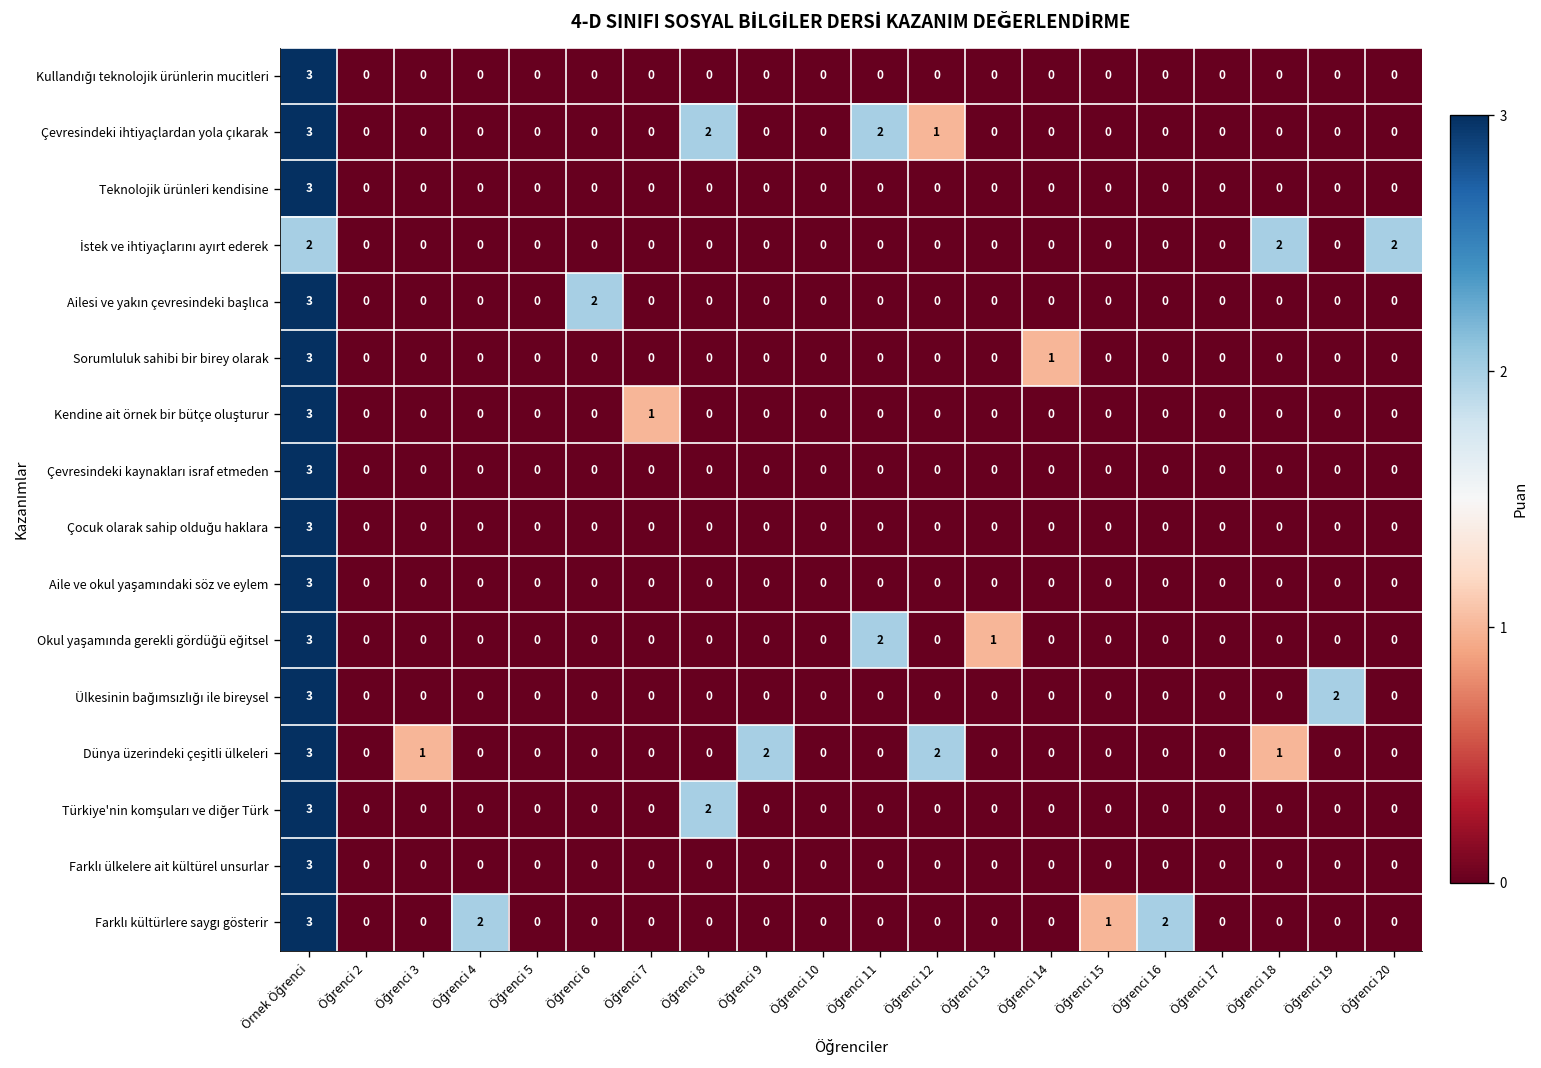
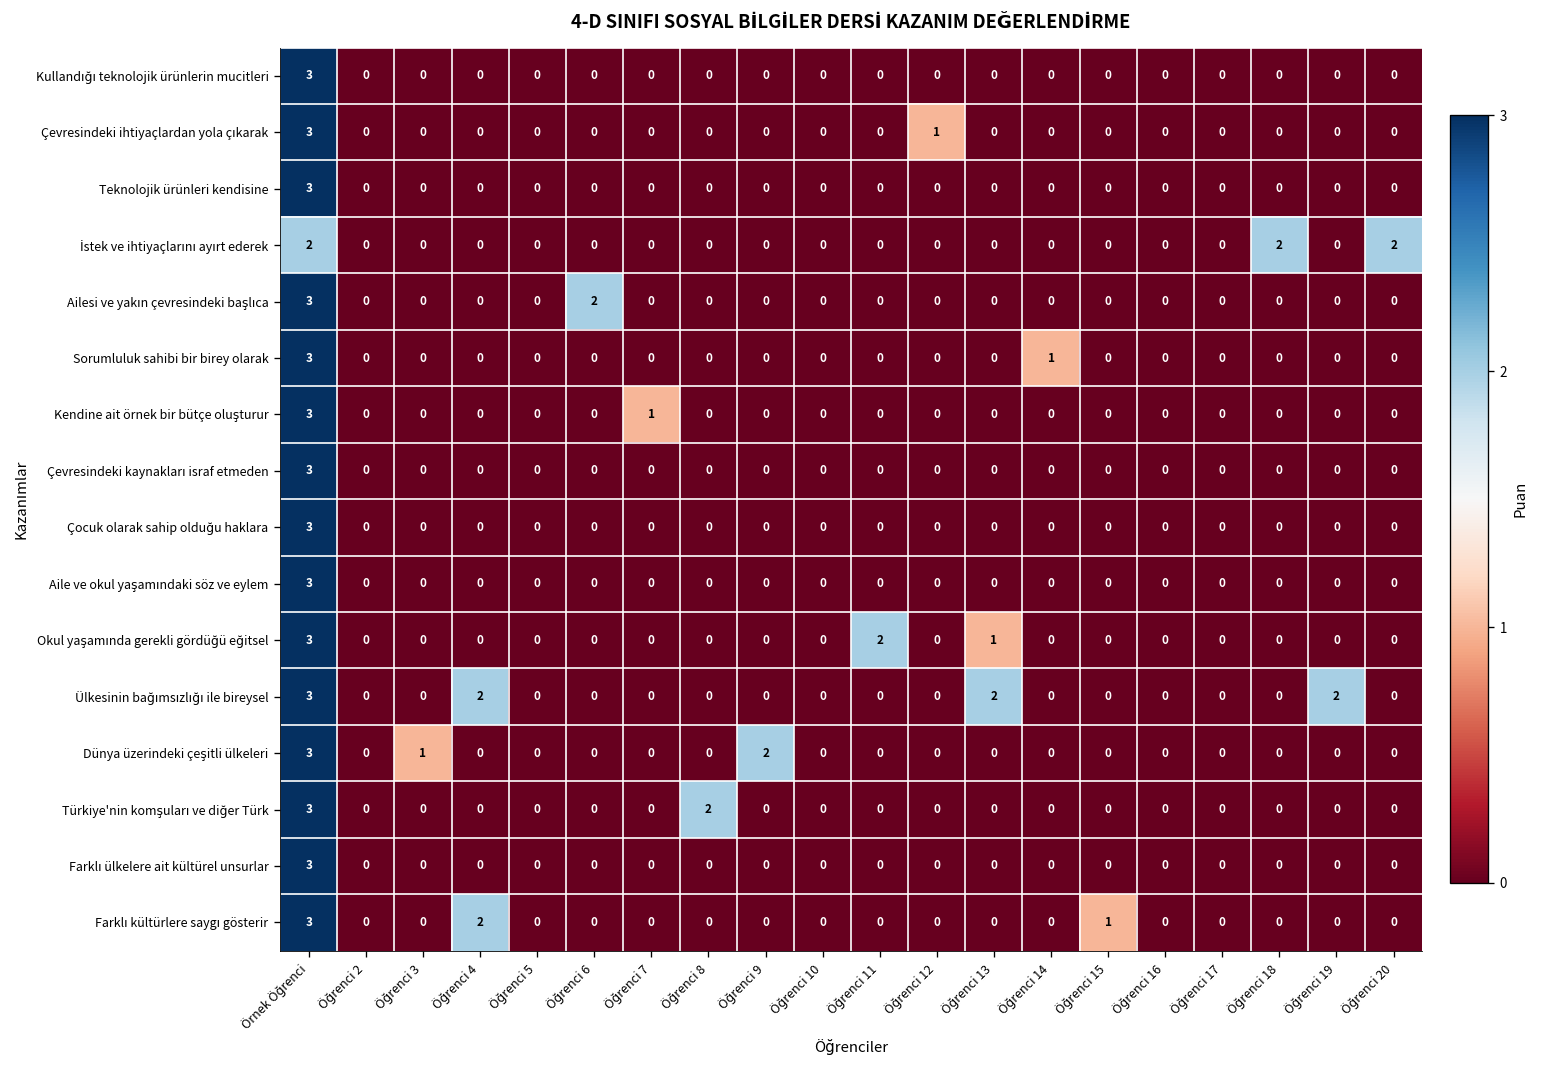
Çevresindeki ihtiyaçlardan yola çıkarak, Öğrenci 8: 2 -> 0
Çevresindeki ihtiyaçlardan yola çıkarak, Öğrenci 11: 2 -> 0
Ülkesinin bağımsızlığı ile bireysel, Öğrenci 4: 0 -> 2
Ülkesinin bağımsızlığı ile bireysel, Öğrenci 13: 0 -> 2
Dünya üzerindeki çeşitli ülkeleri, Öğrenci 12: 2 -> 0
Dünya üzerindeki çeşitli ülkeleri, Öğrenci 18: 1 -> 0
Farklı kültürlere saygı gösterir, Öğrenci 16: 2 -> 0
